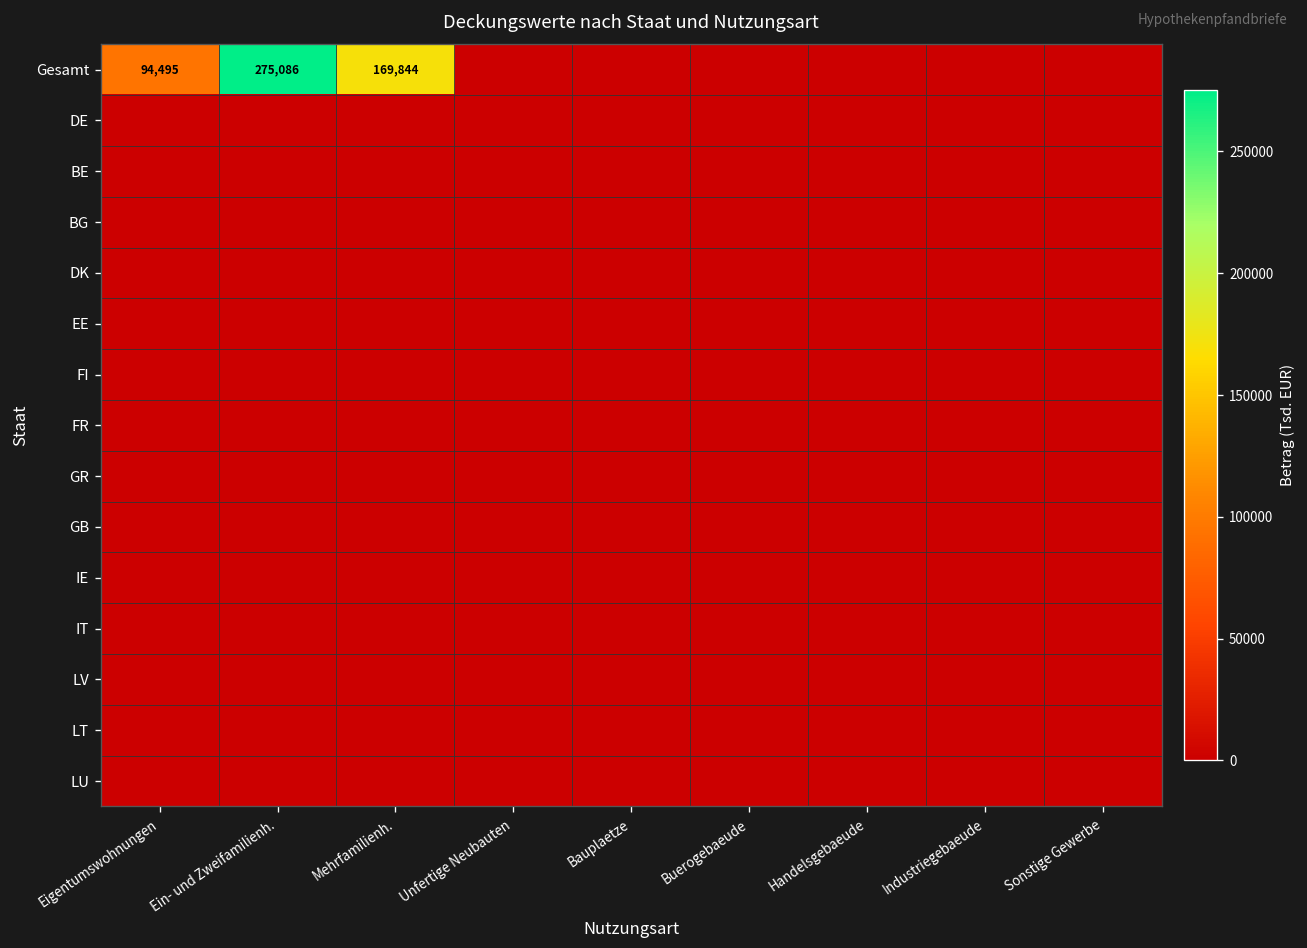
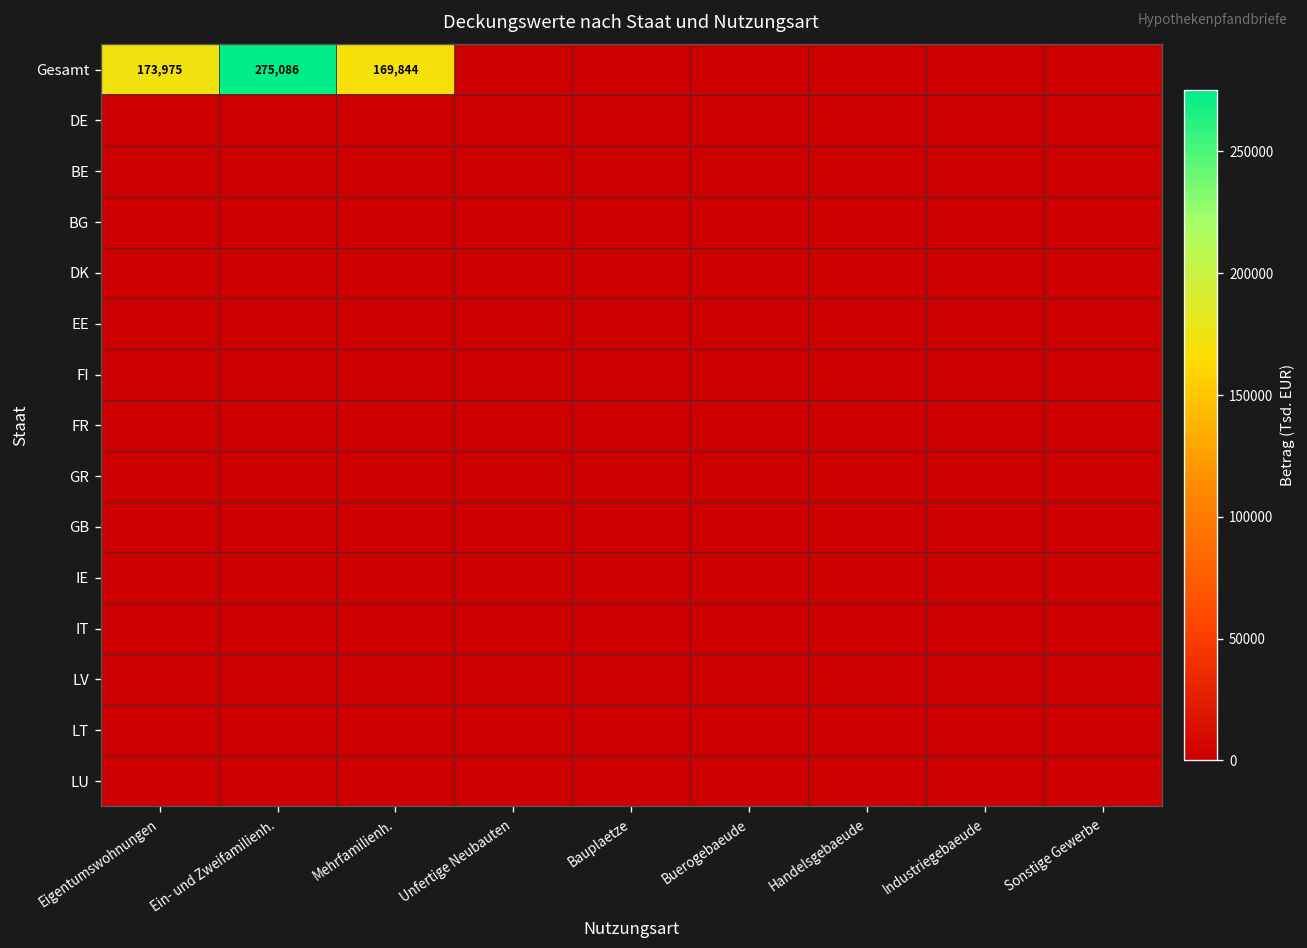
Gesamt, Eigentumswohnungen: 94,495 -> 173,975
